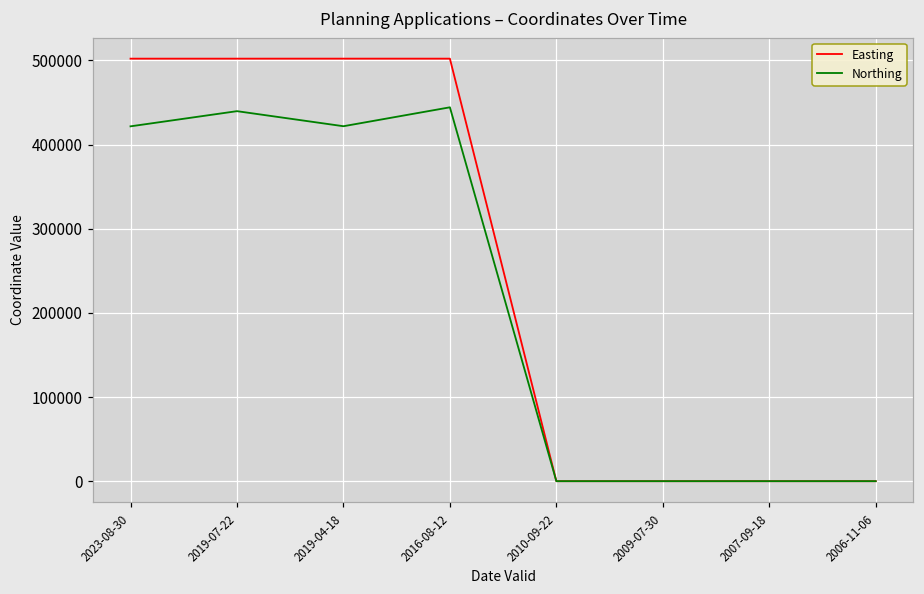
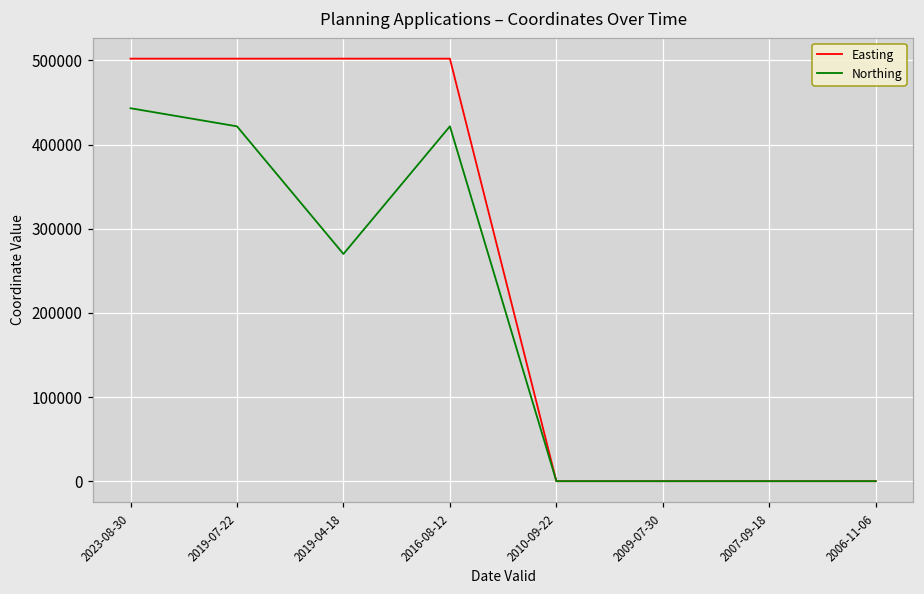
Northing, 2023-08-30: 420000 -> 440000
Northing, 2019-07-22: 440000 -> 420000
Northing, 2019-04-18: 420000 -> 270000
Northing, 2016-08-12: 440000 -> 420000
